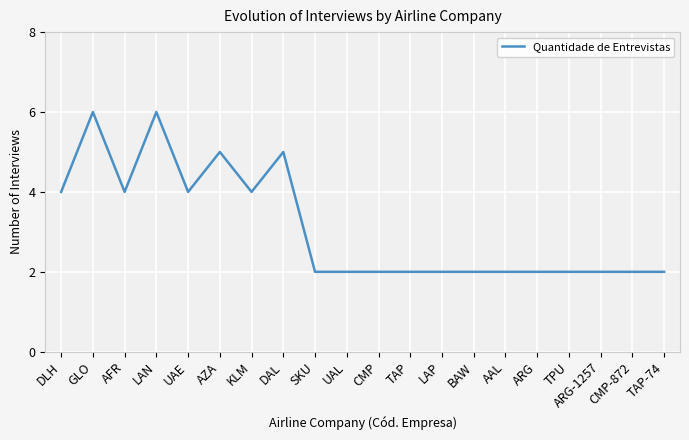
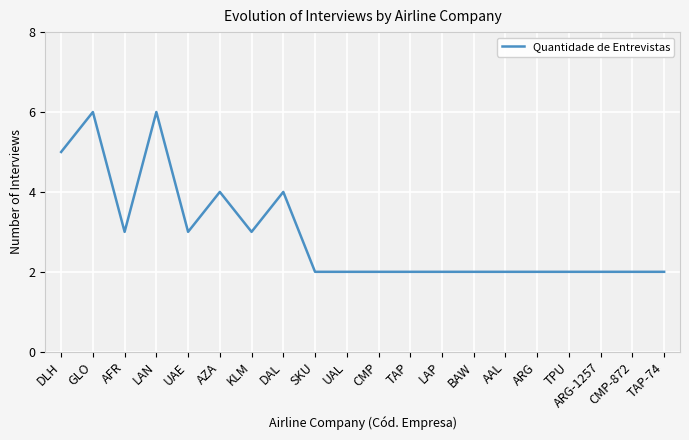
DLH: 4 -> 5
AFR: 4 -> 3
UAE: 4 -> 3
AZA: 5 -> 4
KLM: 4 -> 3
DAL: 5 -> 4
